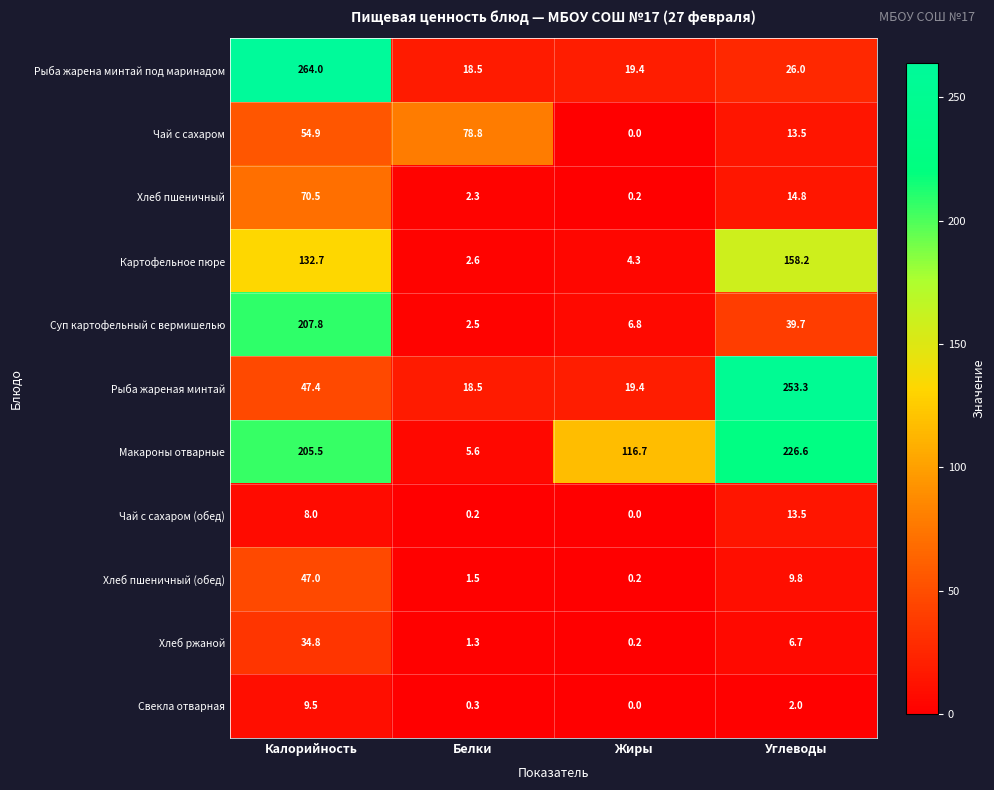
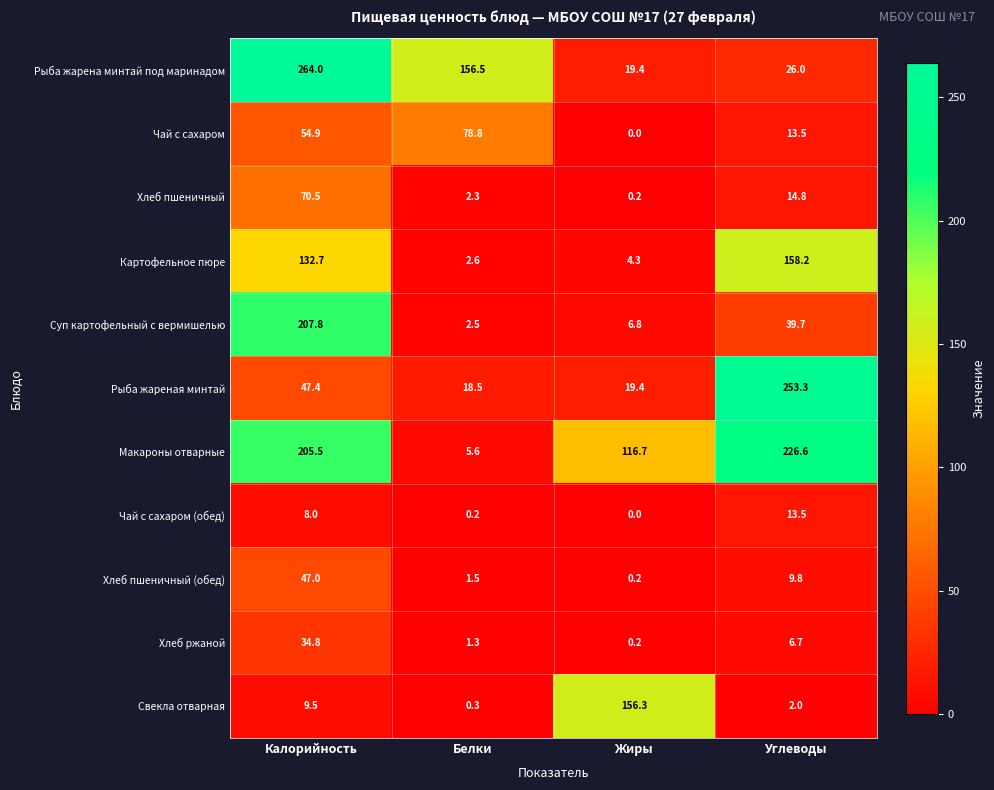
Рыба жарена минтай под маринадом, Белки: 18.5 -> 156.5
Свекла отварная, Жиры: 0.0 -> 156.3
